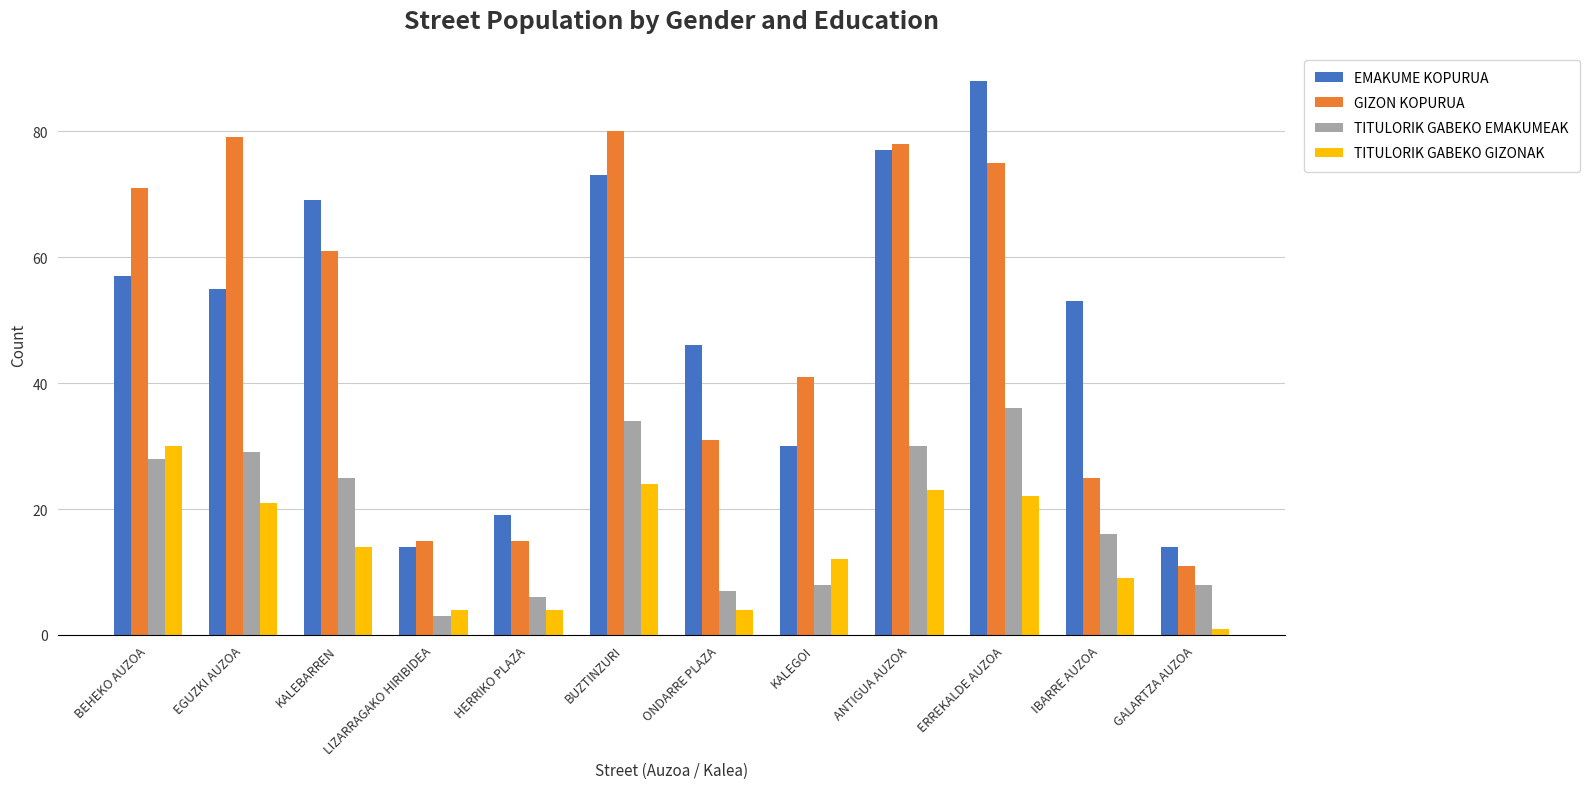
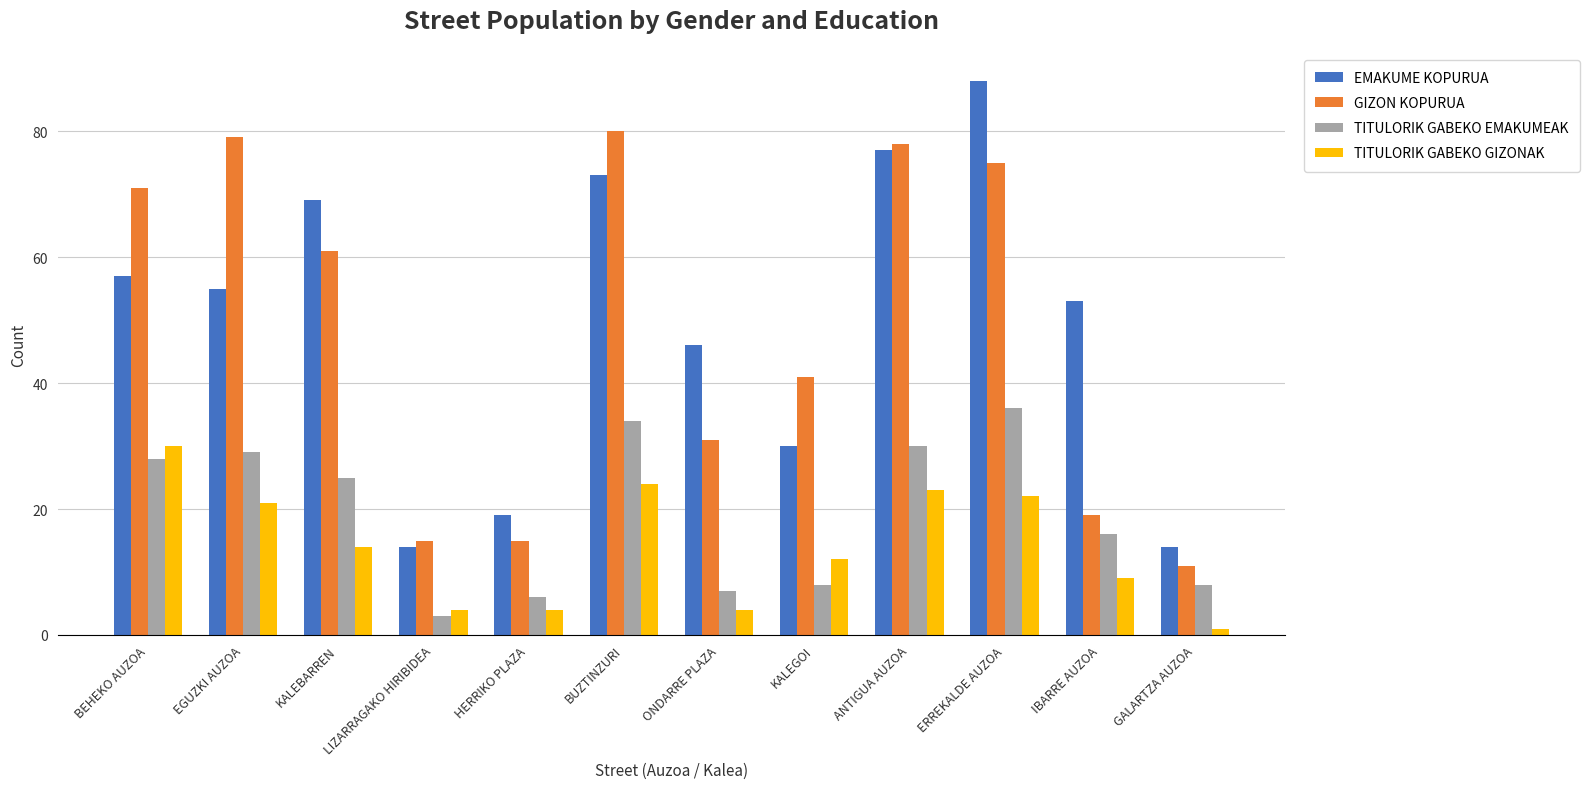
GIZON KOPURUA, IBARRE AUZOA: 25 -> 19
